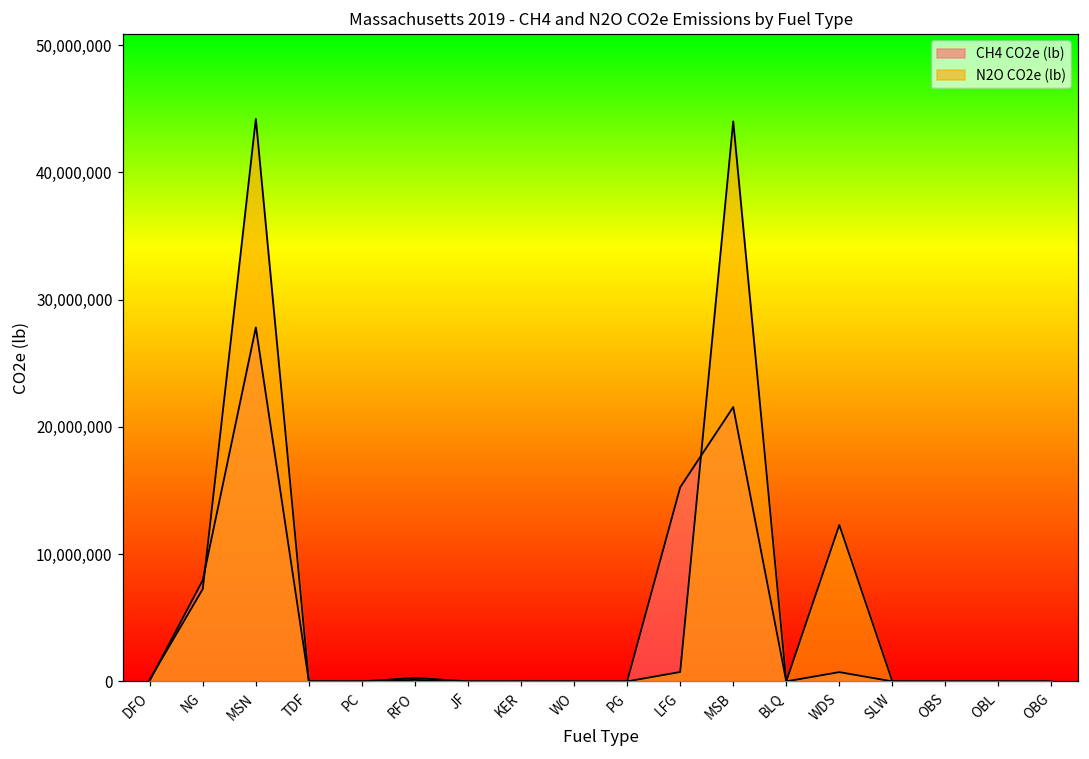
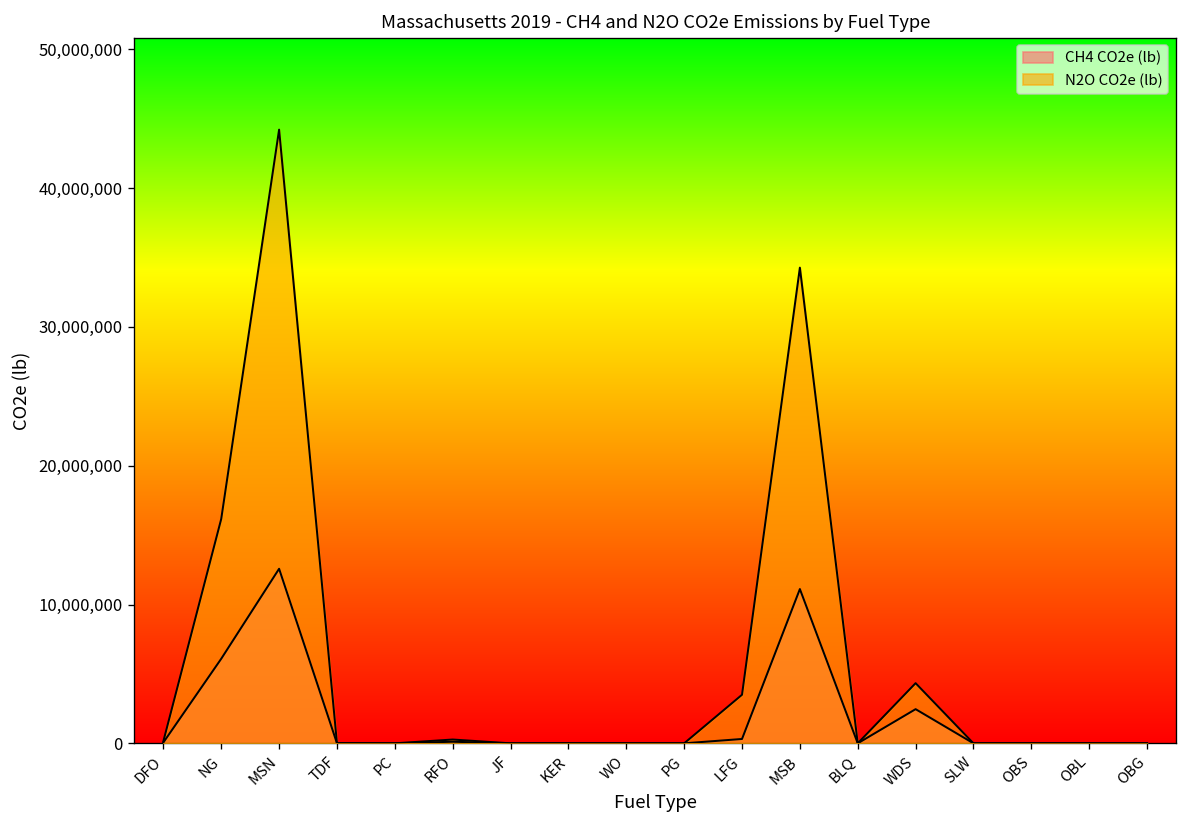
CH4 CO2e (lb), NG: 8,000,000 -> 6,100,000
N2O CO2e (lb), NG: 7,300,000 -> 16,200,000
CH4 CO2e (lb), MSN: 27,800,000 -> 12,600,000
CH4 CO2e (lb), LFG: 15,200,000 -> 300,000
N2O CO2e (lb), LFG: 700,000 -> 3,500,000
CH4 CO2e (lb), MSB: 21,600,000 -> 11,100,000
N2O CO2e (lb), MSB: 44,000,000 -> 34,300,000
CH4 CO2e (lb), WDS: 700,000 -> 2,500,000
N2O CO2e (lb), WDS: 12,300,000 -> 4,300,000
